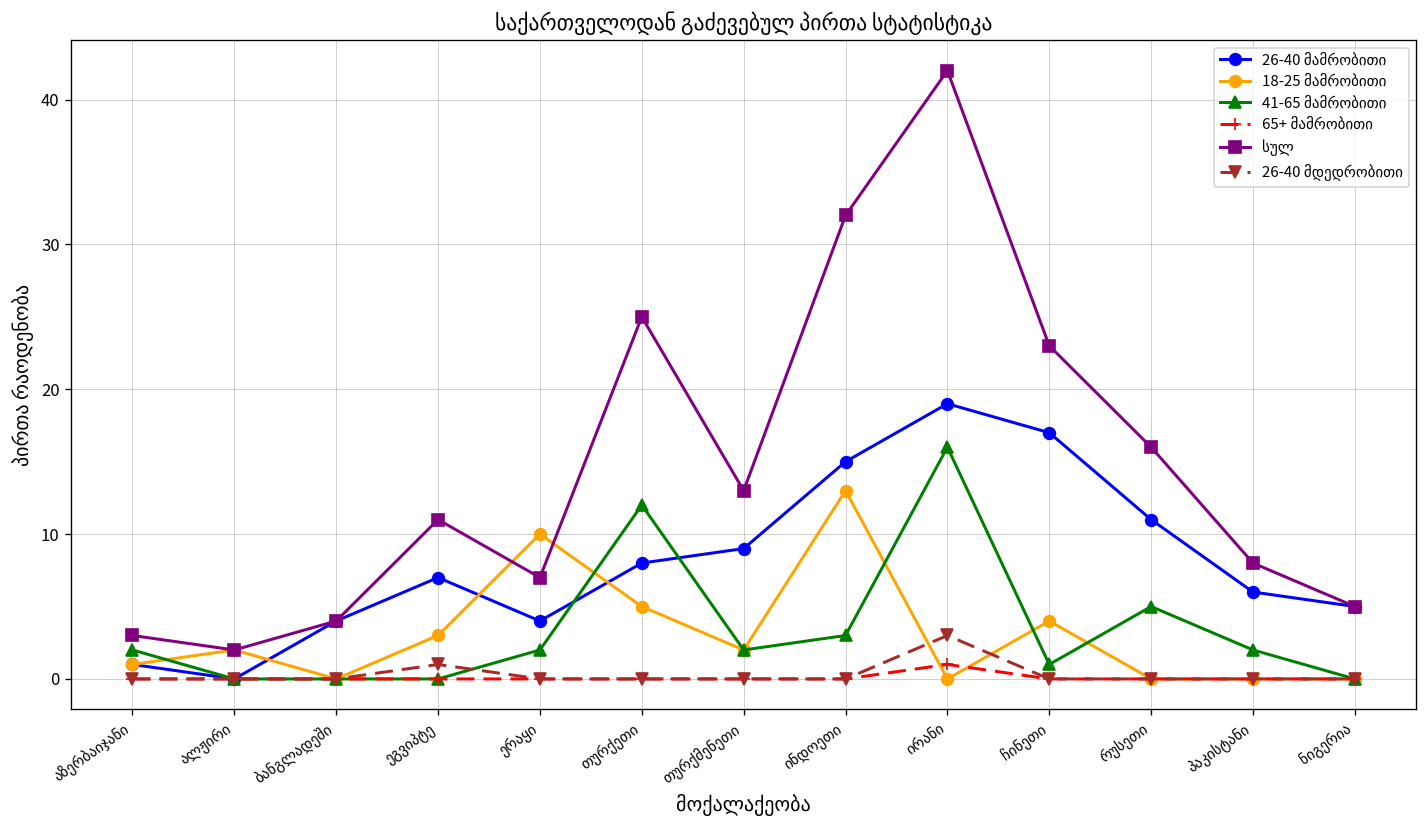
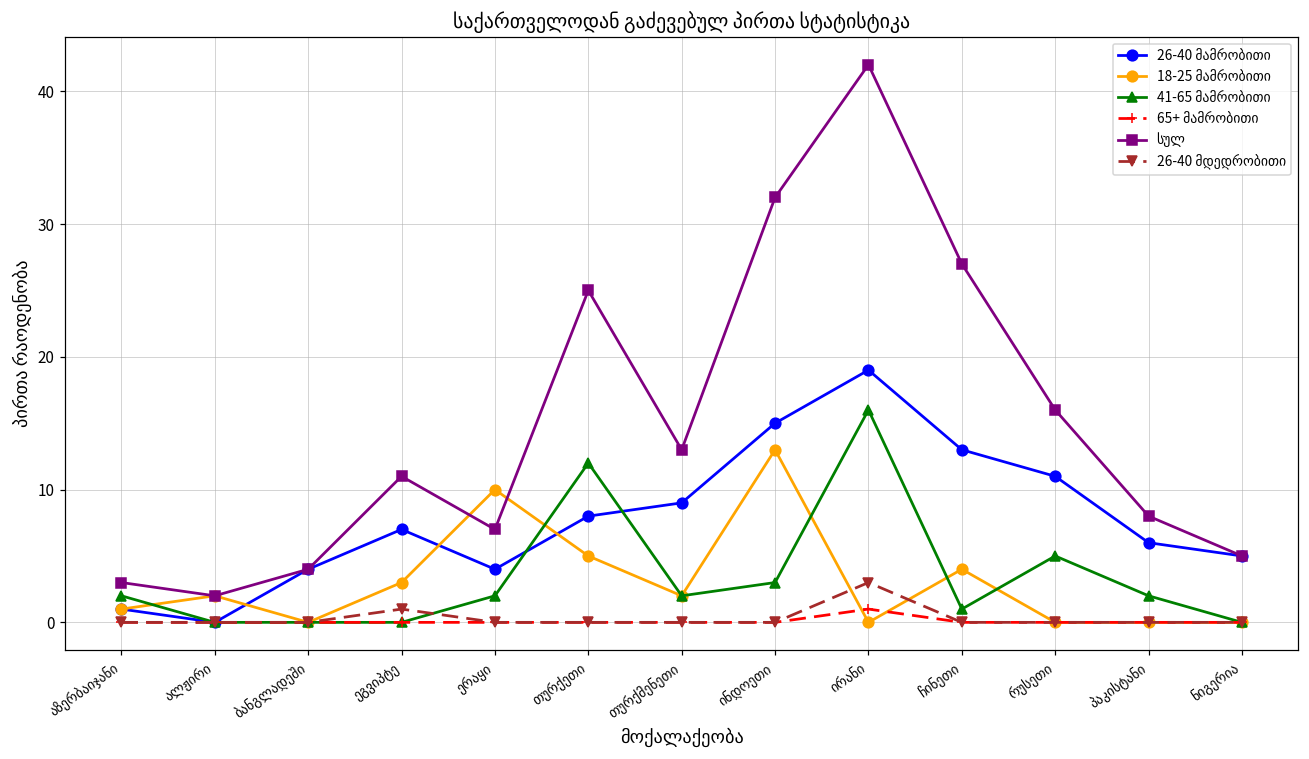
26-40 მამრობითი, ჩინეთი: 17 -> 13
სულ, ჩინეთი: 23 -> 27
